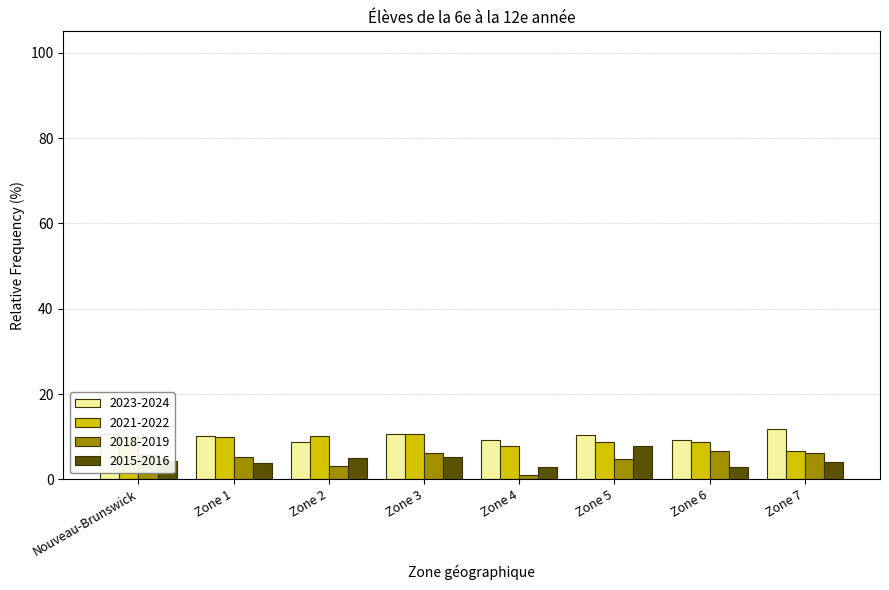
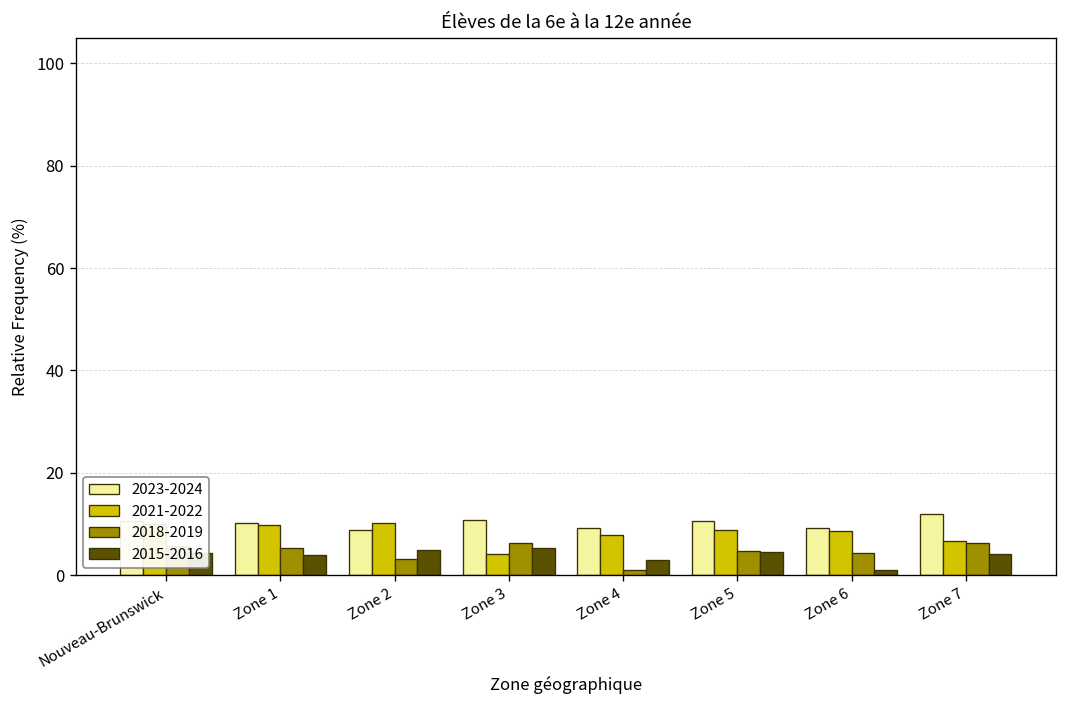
2021-2022, Zone 3: 11 -> 4
2015-2016, Zone 5: 8 -> 4
2018-2019, Zone 6: 7 -> 4
2015-2016, Zone 6: 3 -> 1
